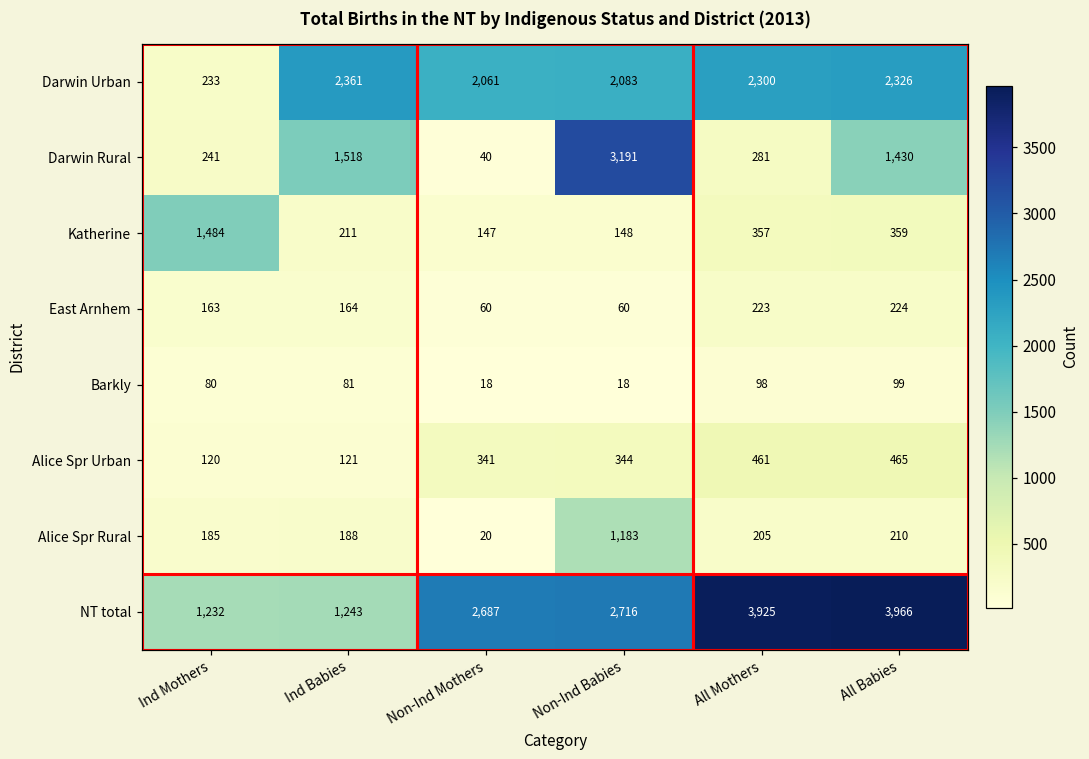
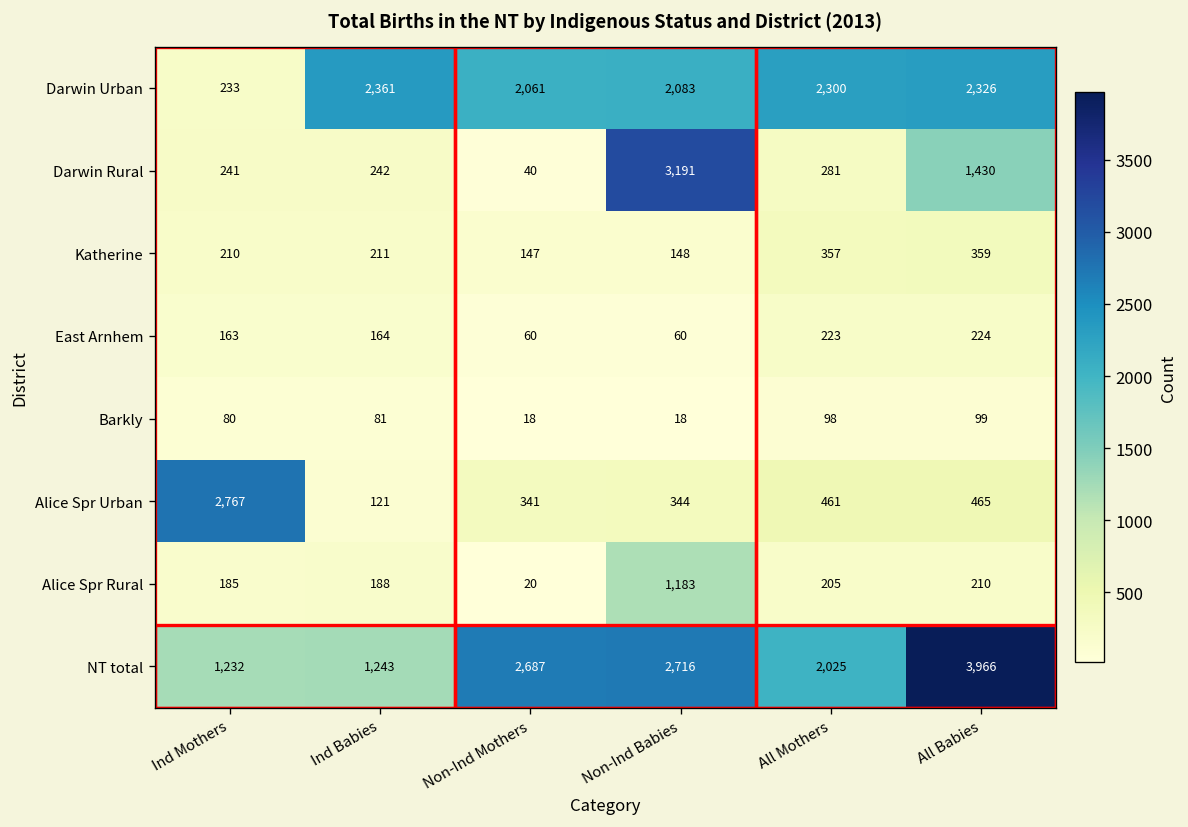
Darwin Rural, Ind Babies: 1,518 -> 242
Katherine, Ind Mothers: 1,484 -> 210
Alice Spr Urban, Ind Mothers: 120 -> 2,767
NT total, All Mothers: 3,925 -> 2,025
